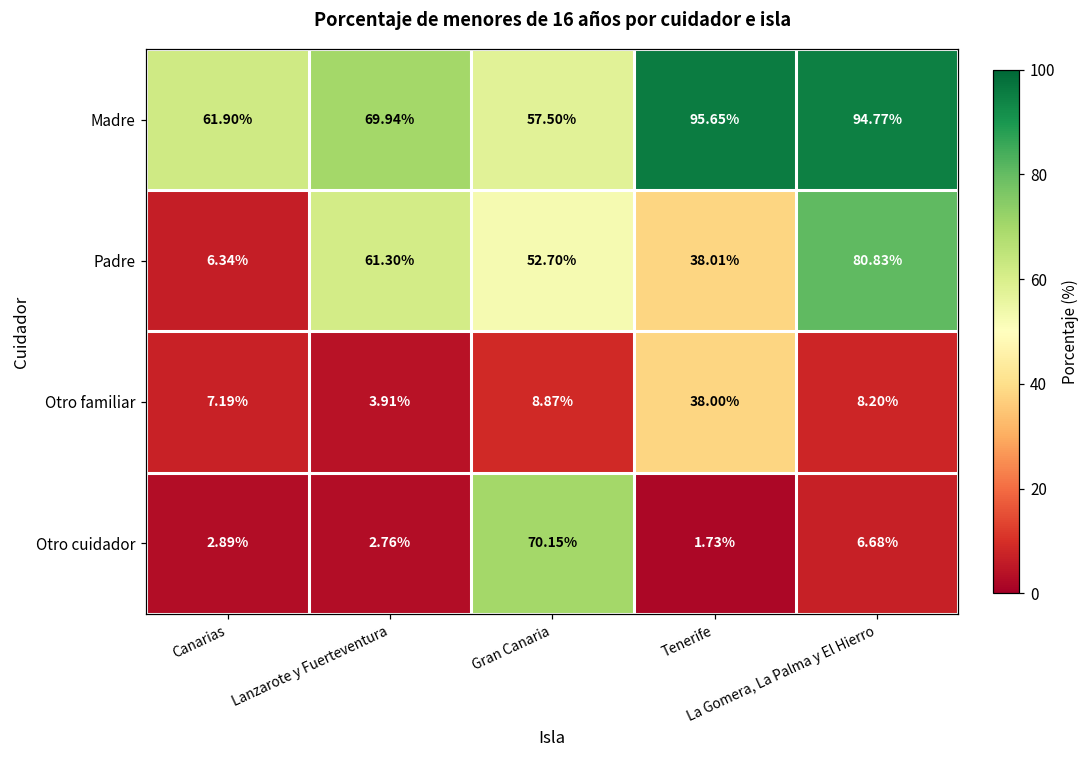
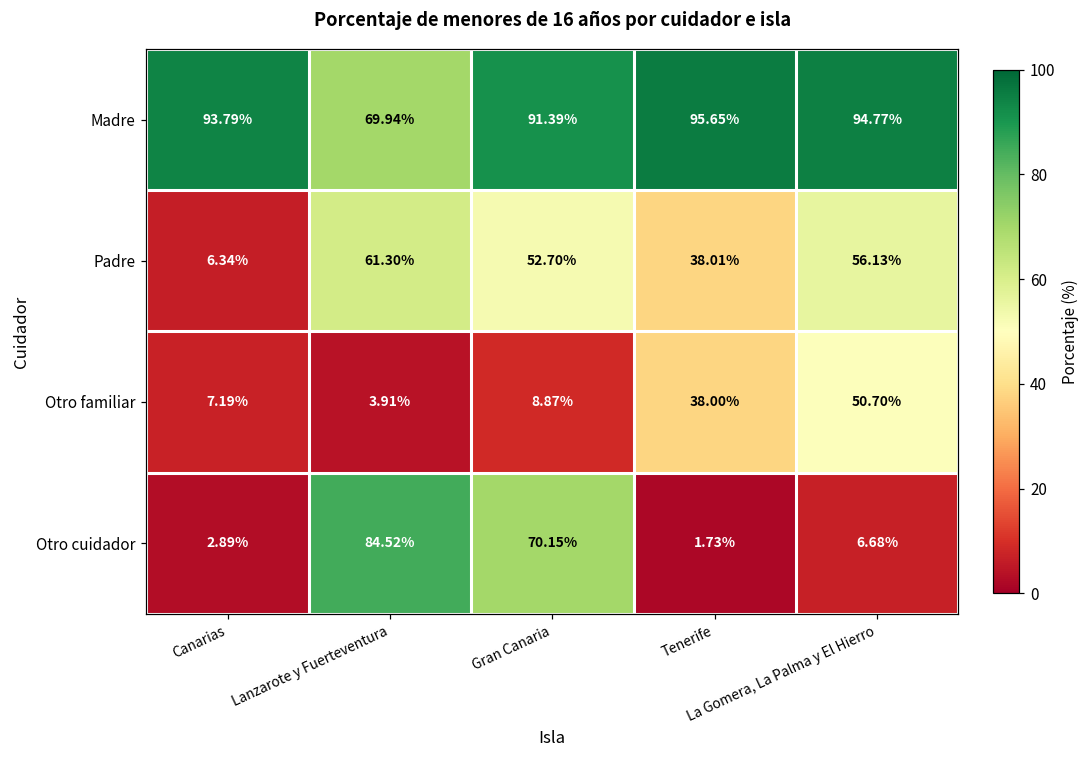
Madre, Canarias: 61.90% -> 93.79%
Madre, Gran Canaria: 57.50% -> 91.39%
Padre, La Gomera, La Palma y El Hierro: 80.83% -> 56.13%
Otro familiar, La Gomera, La Palma y El Hierro: 8.20% -> 50.70%
Otro cuidador, Lanzarote y Fuerteventura: 2.76% -> 84.52%
